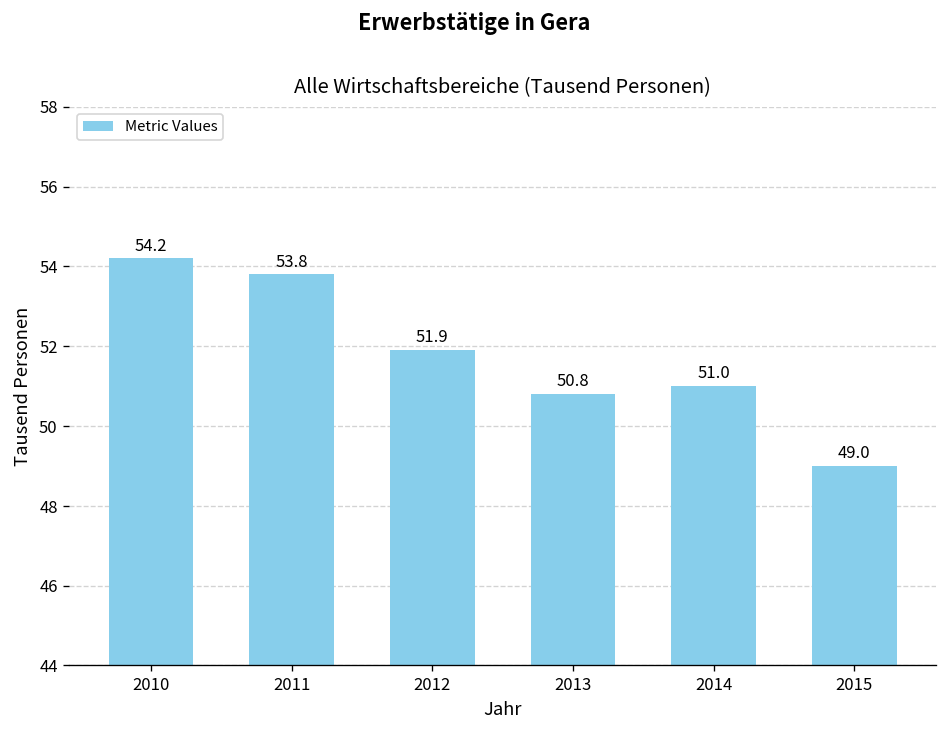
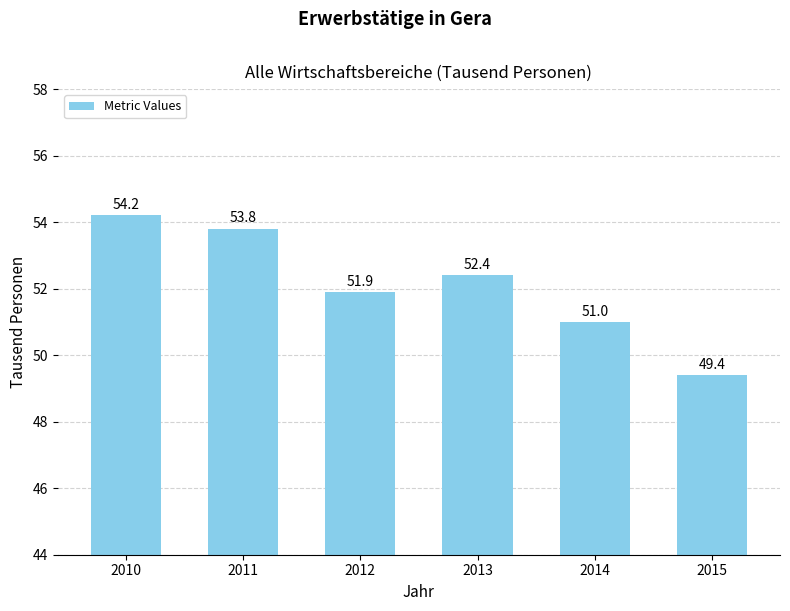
2013: 50.8 -> 52.4
2015: 49.0 -> 49.4
